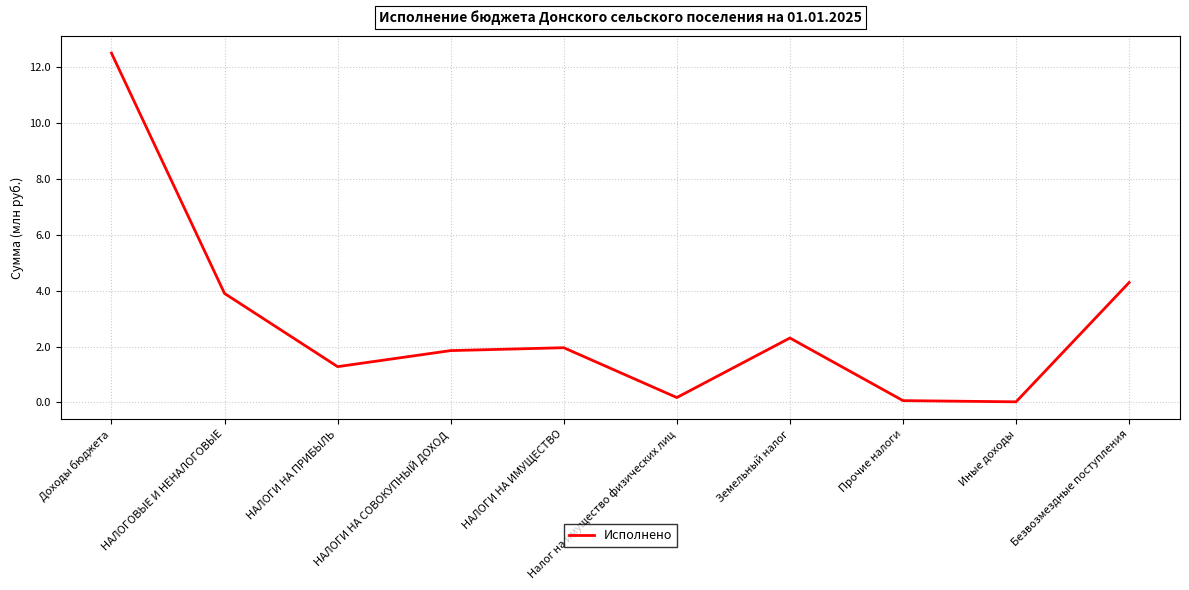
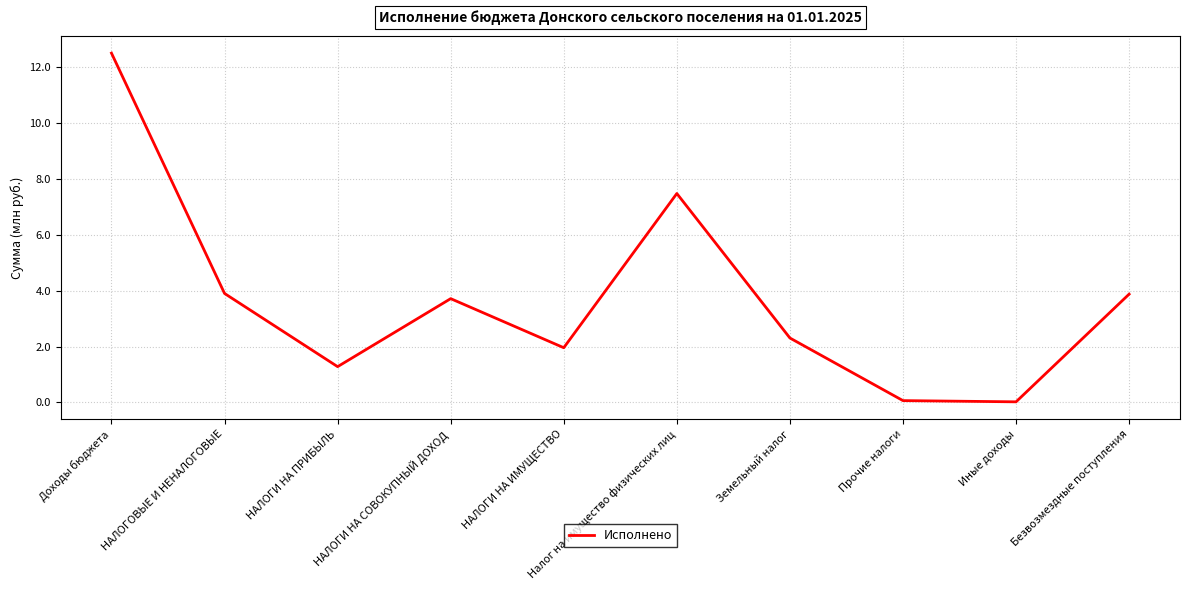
НАЛОГИ НА СОВОКУПНЫЙ ДОХОД: 1.9 -> 3.7
Налог на имущество физических лиц: 0.2 -> 7.5
Безвозмездные поступления: 4.3 -> 3.9
